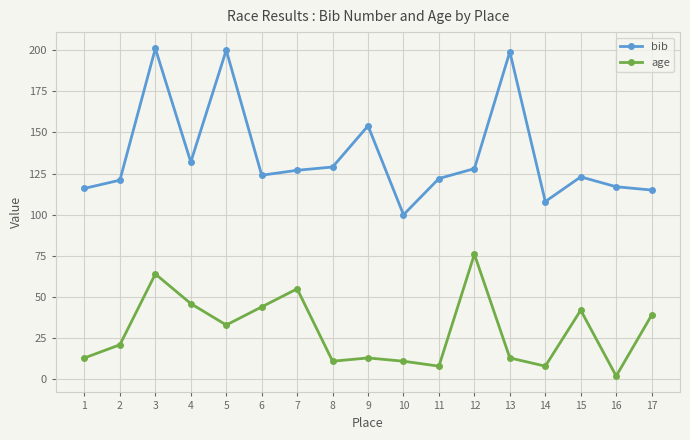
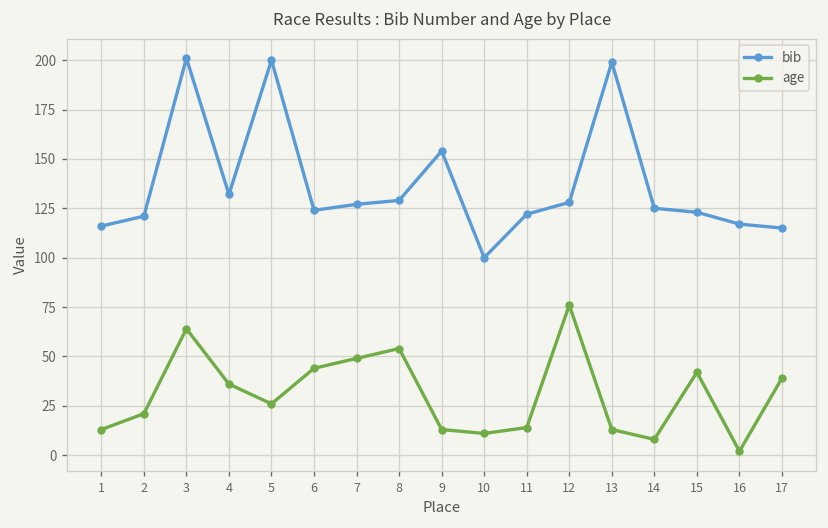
age, 4: 46 -> 36
age, 5: 33 -> 26
age, 7: 55 -> 49
age, 8: 11 -> 54
age, 11: 8 -> 14
bib, 14: 108 -> 125
